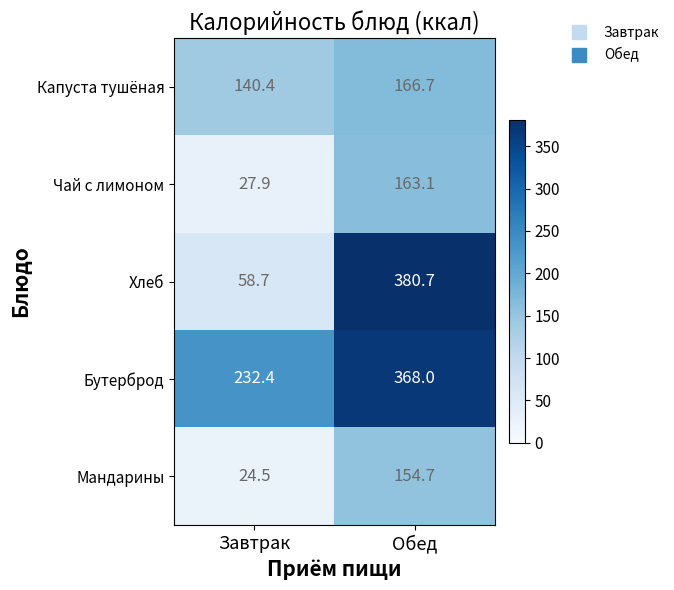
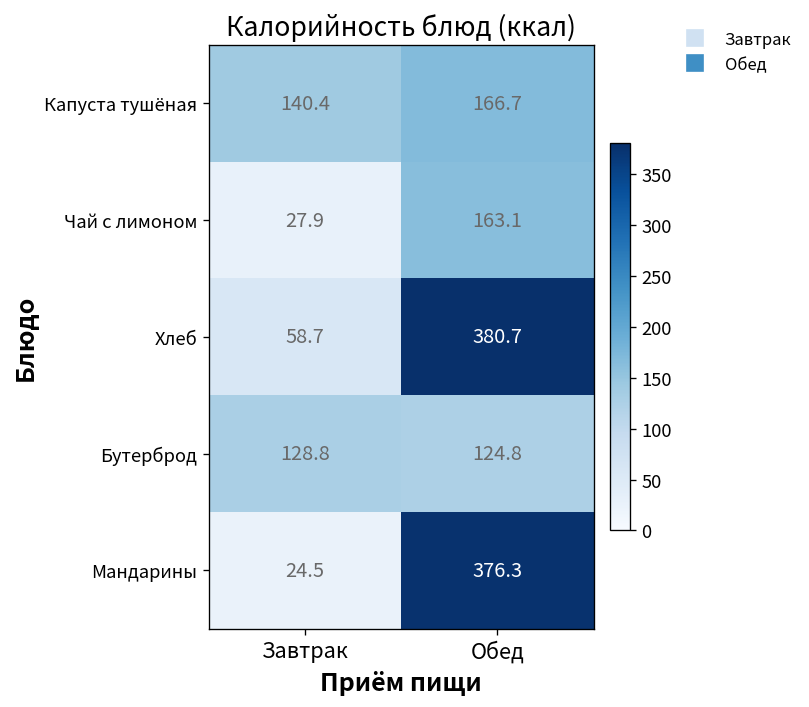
Бутерброд, Завтрак: 232.4 -> 128.8
Бутерброд, Обед: 368.0 -> 124.8
Мандарины, Обед: 154.7 -> 376.3
